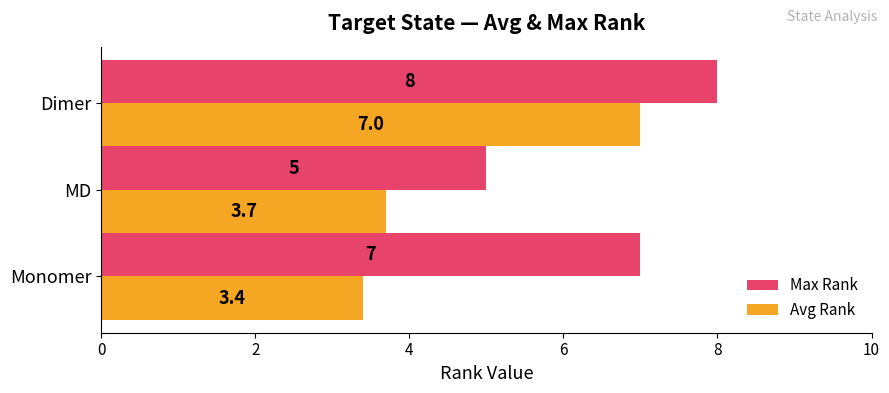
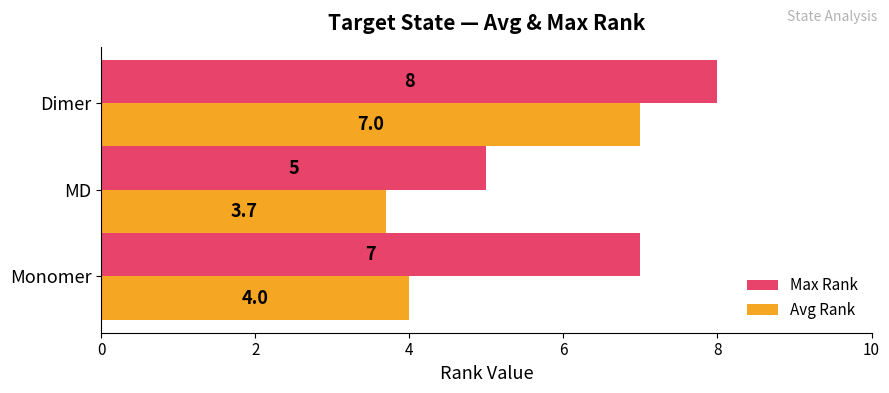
Avg Rank, Monomer: 3.4 -> 4.0
